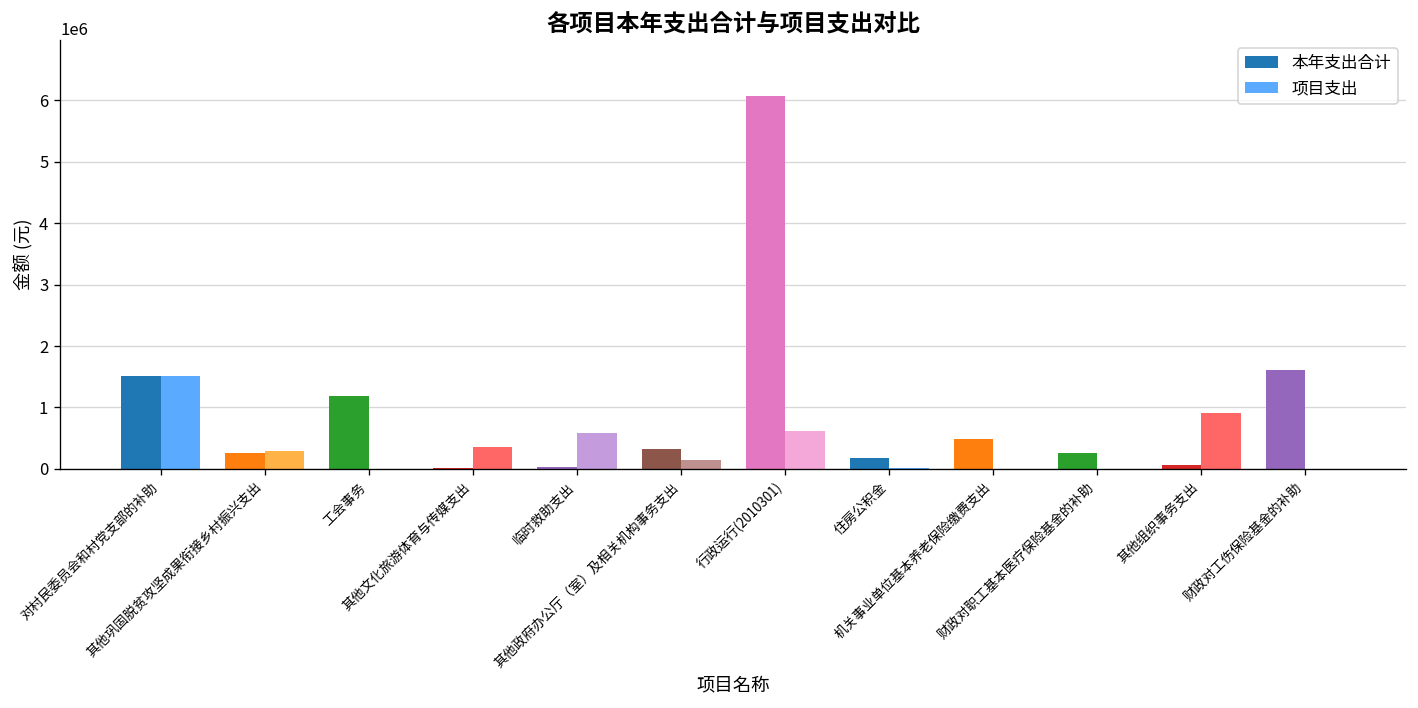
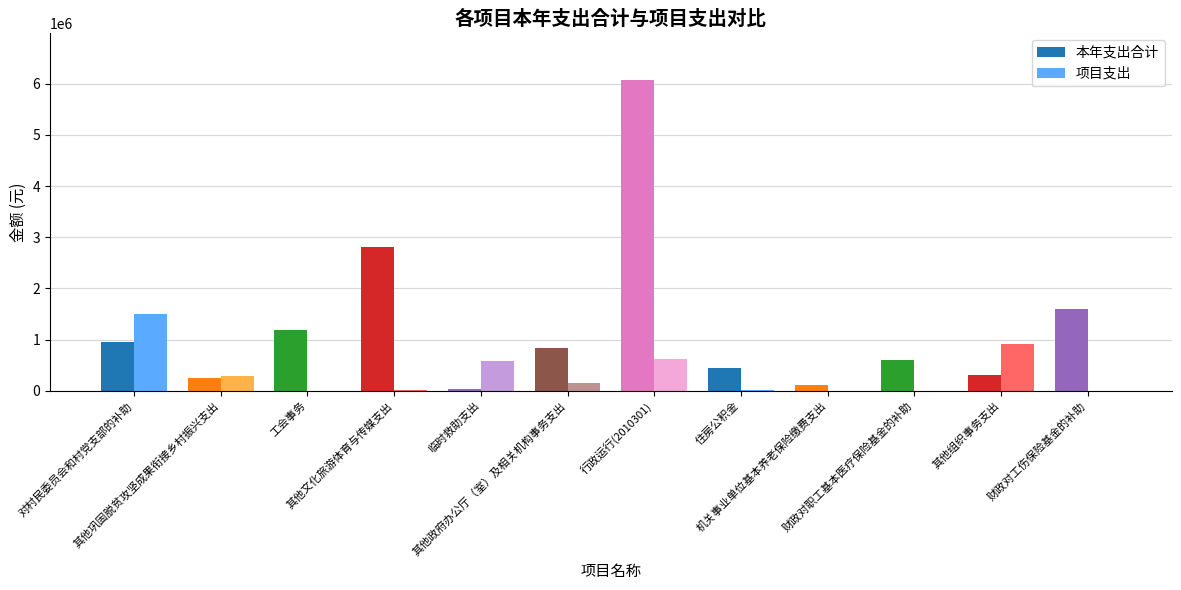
本年支出合计, 对村民委员会和村党支部的补助: 1500000 -> 900000
本年支出合计, 其他文化旅游体育与传媒支出: 0 -> 2800000
项目支出, 其他文化旅游体育与传媒支出: 400000 -> 0
本年支出合计, 其他政府办公厅（室）及相关机构事务支出: 300000 -> 800000
本年支出合计, 住房公积金: 200000 -> 400000
本年支出合计, 机关事业单位基本养老保险缴费支出: 500000 -> 100000
本年支出合计, 财政对职工基本医疗保险基金的补助: 300000 -> 600000
本年支出合计, 其他组织事务支出: 100000 -> 300000
